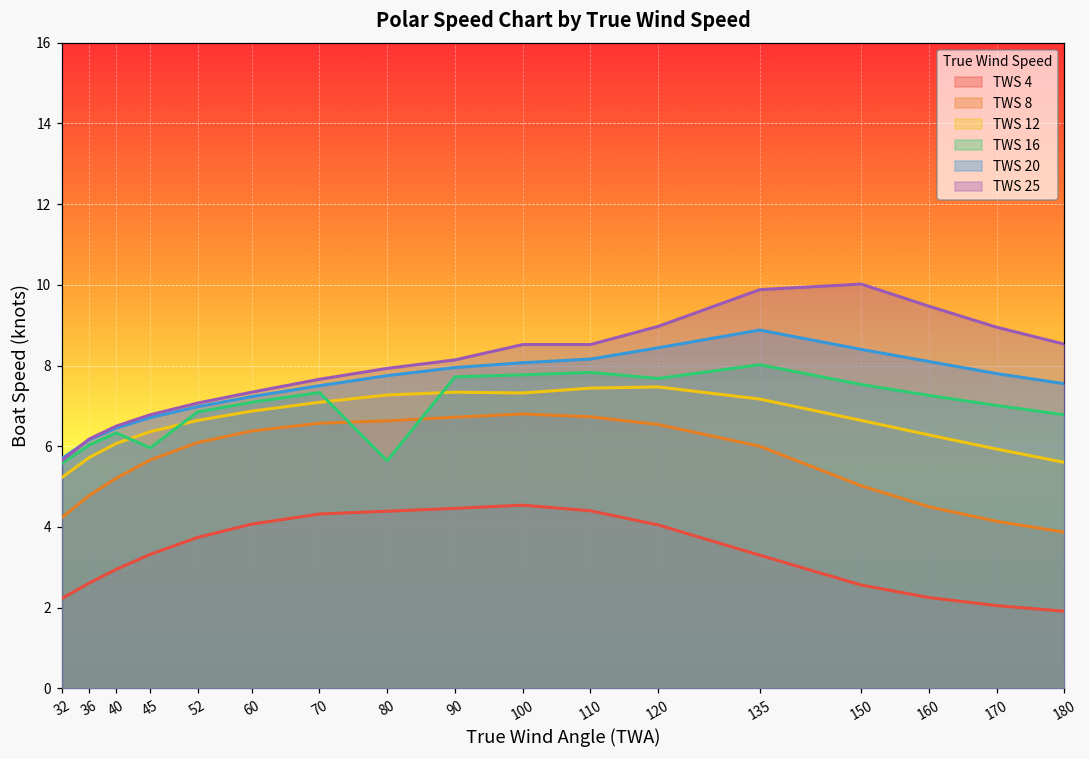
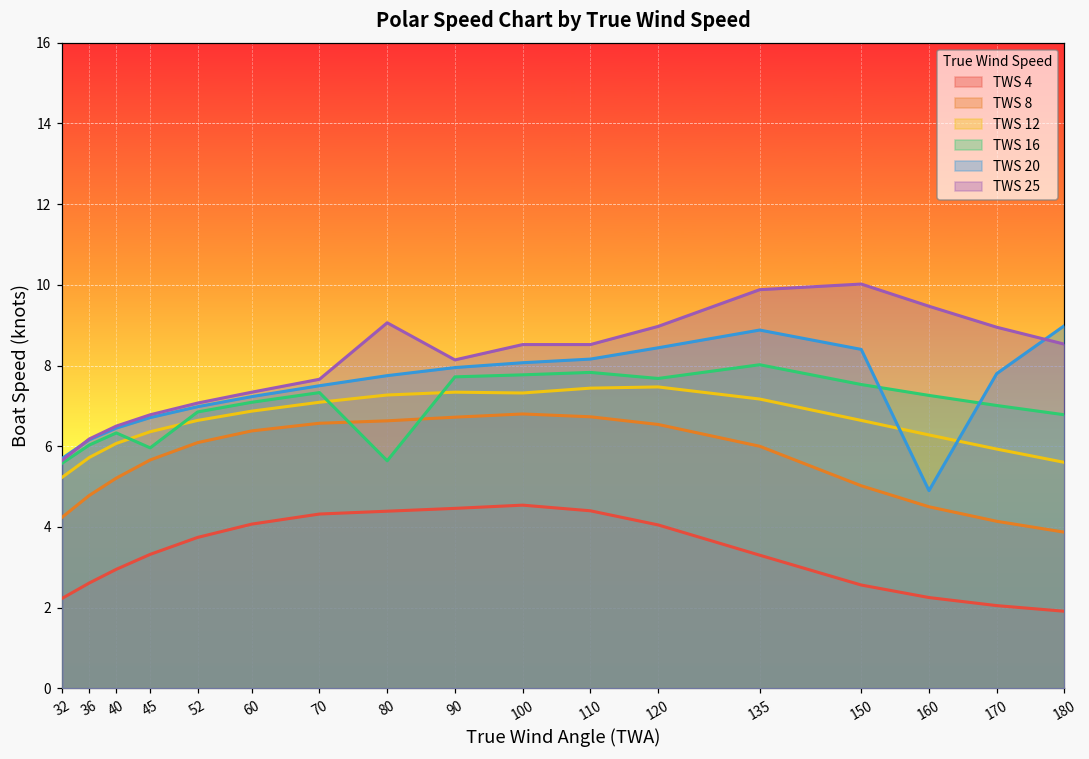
TWS 25, 80: 7.9 -> 9.1
TWS 20, 160: 8.1 -> 4.9
TWS 20, 180: 7.6 -> 9.0
